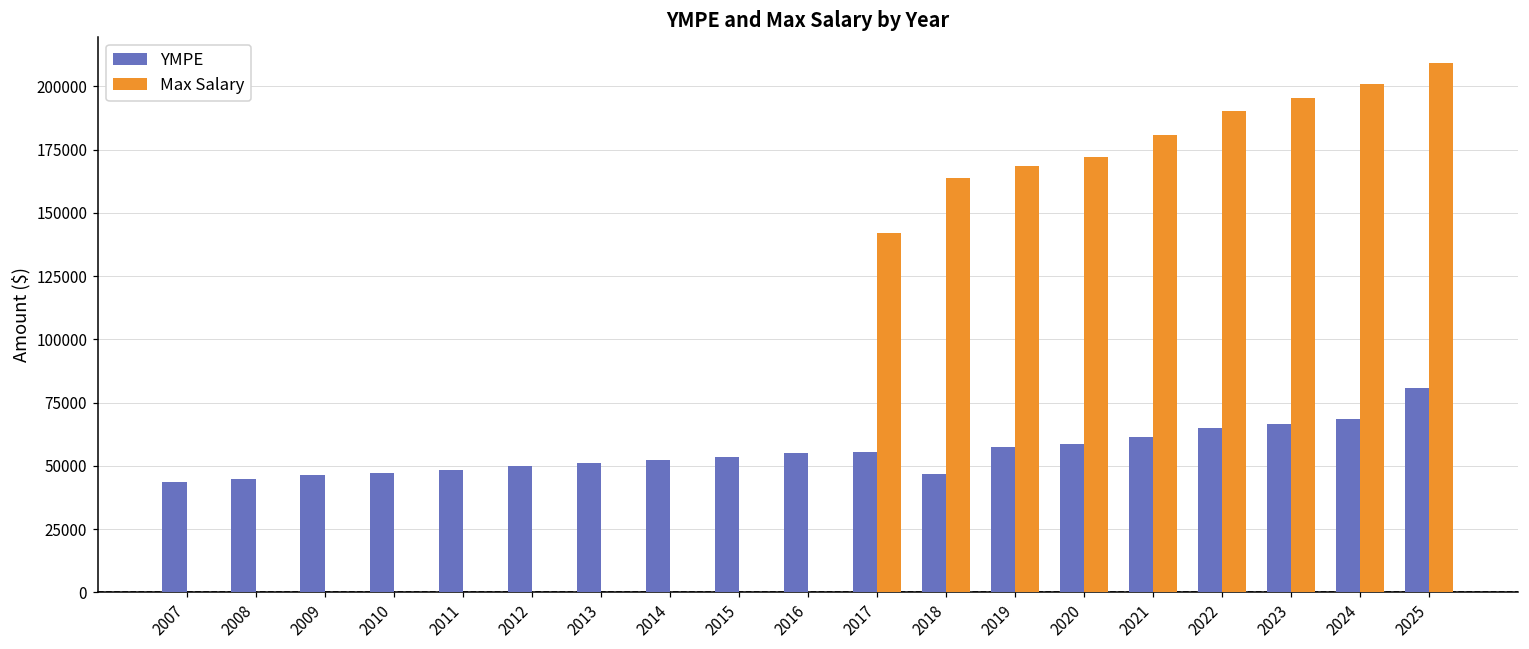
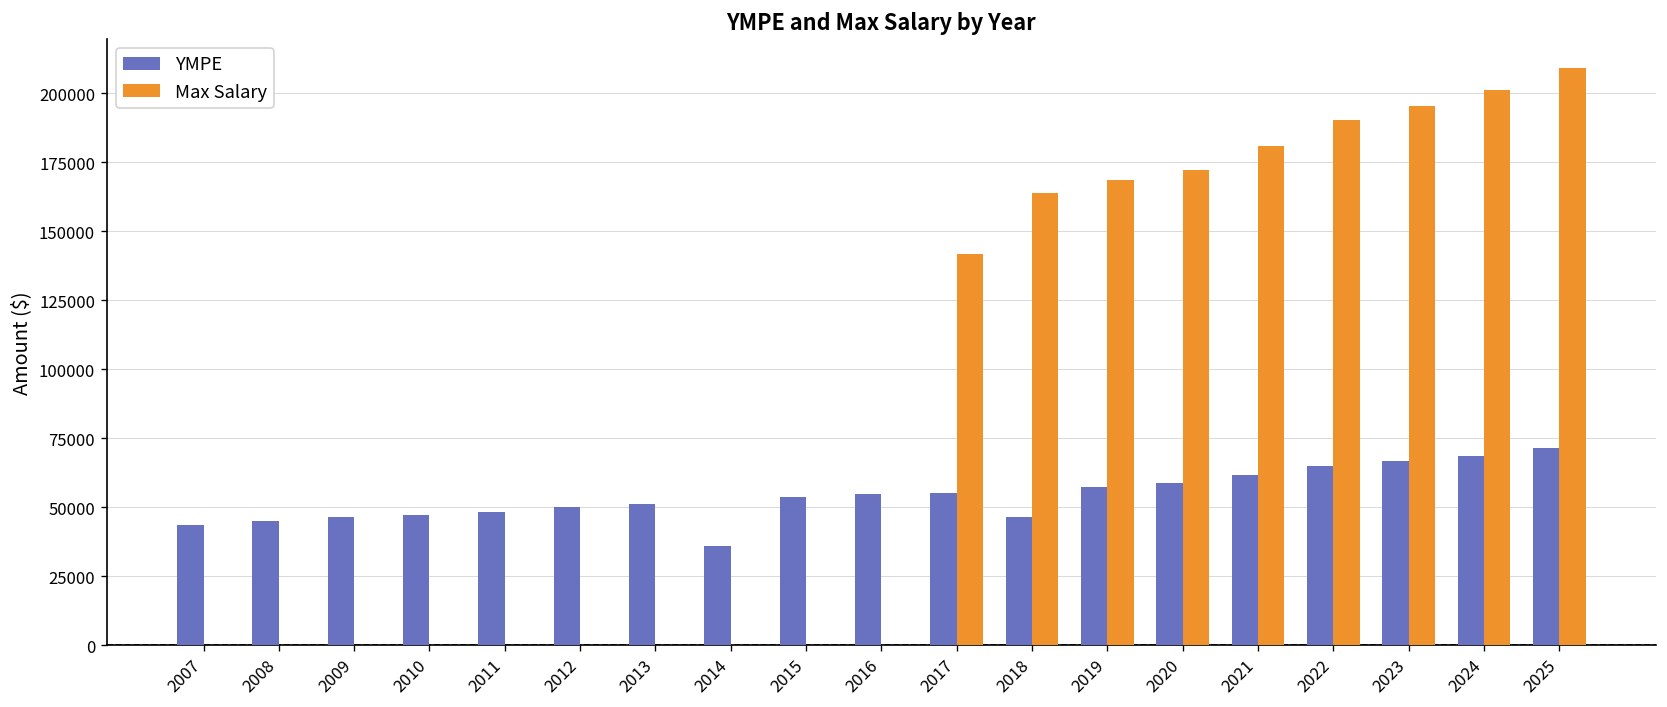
YMPE, 2014: 53000 -> 36000
YMPE, 2025: 81000 -> 71000
